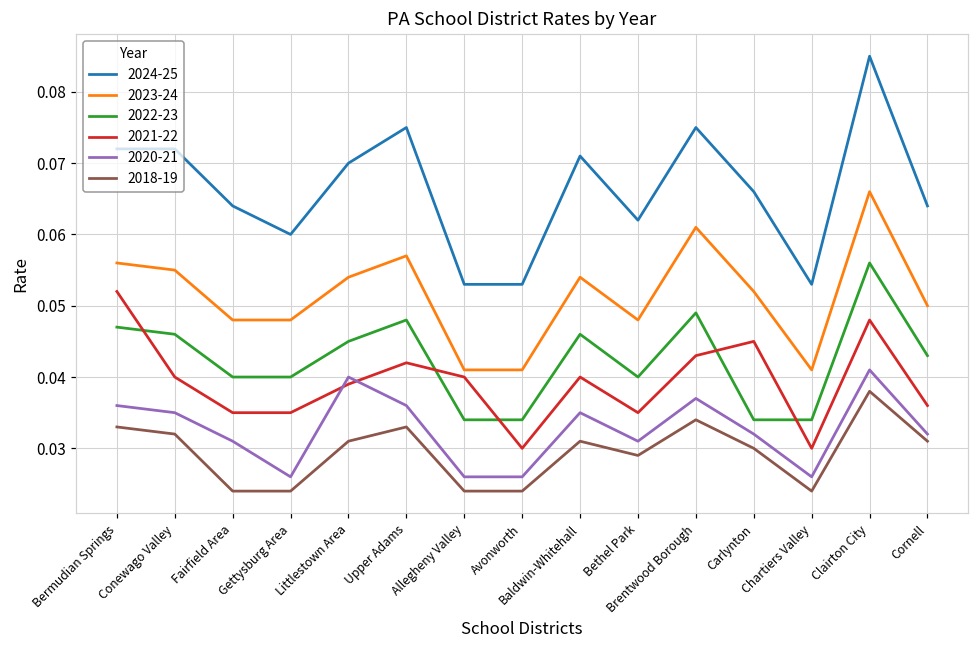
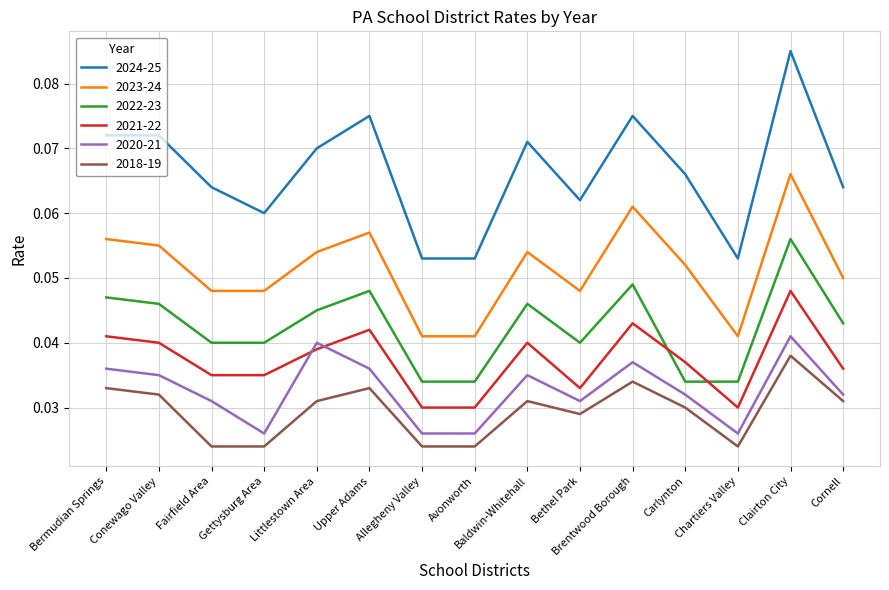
2021-22, Bermudian Springs: 0.052 -> 0.041
2021-22, Allegheny Valley: 0.04 -> 0.03
2021-22, Bethel Park: 0.035 -> 0.033
2021-22, Carlynton: 0.045 -> 0.037
